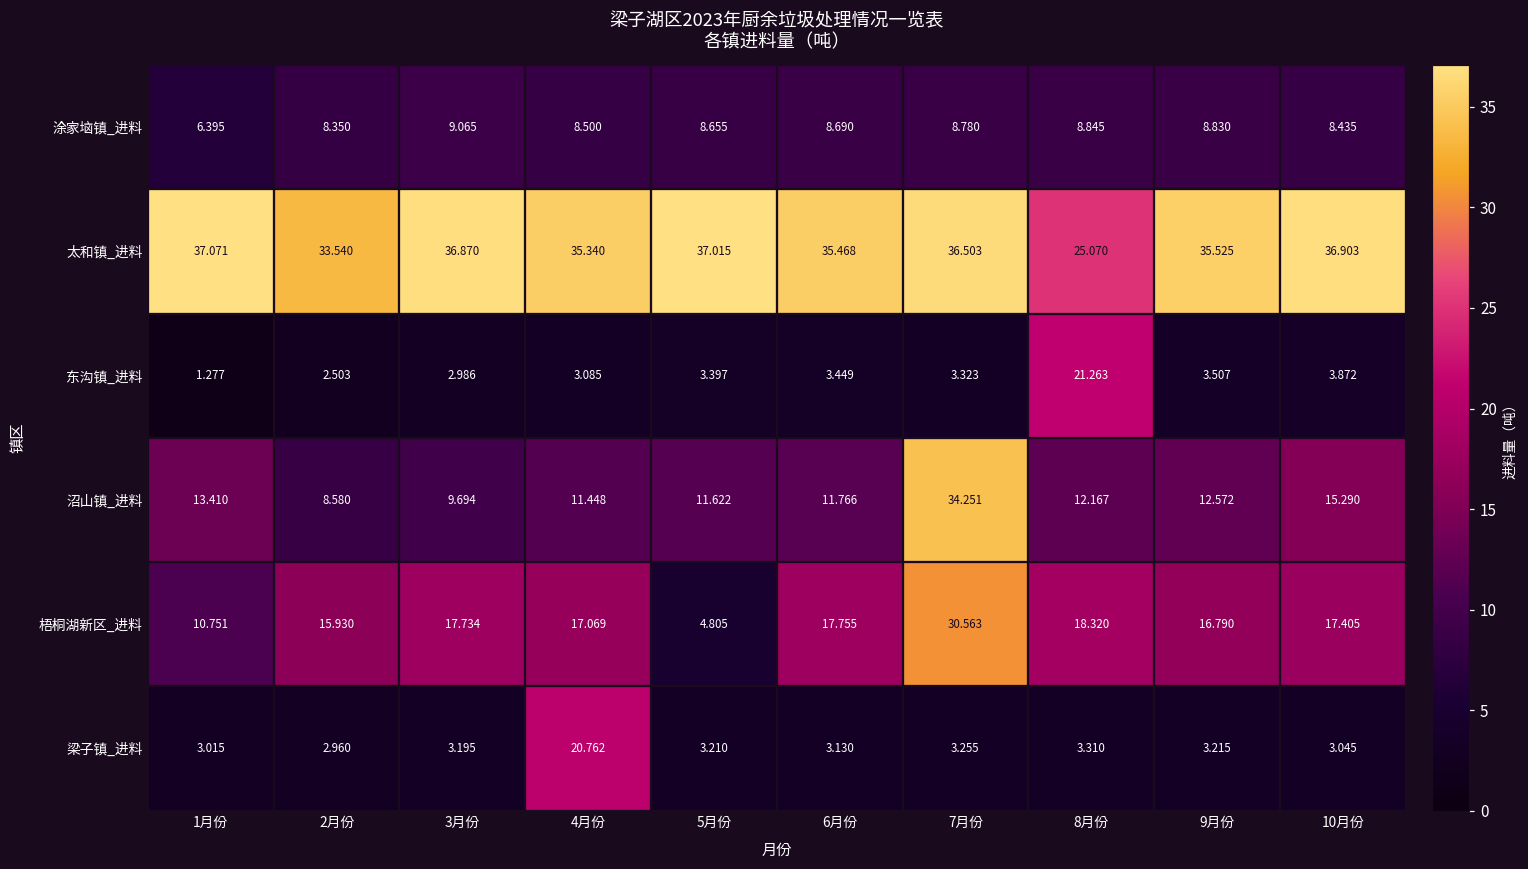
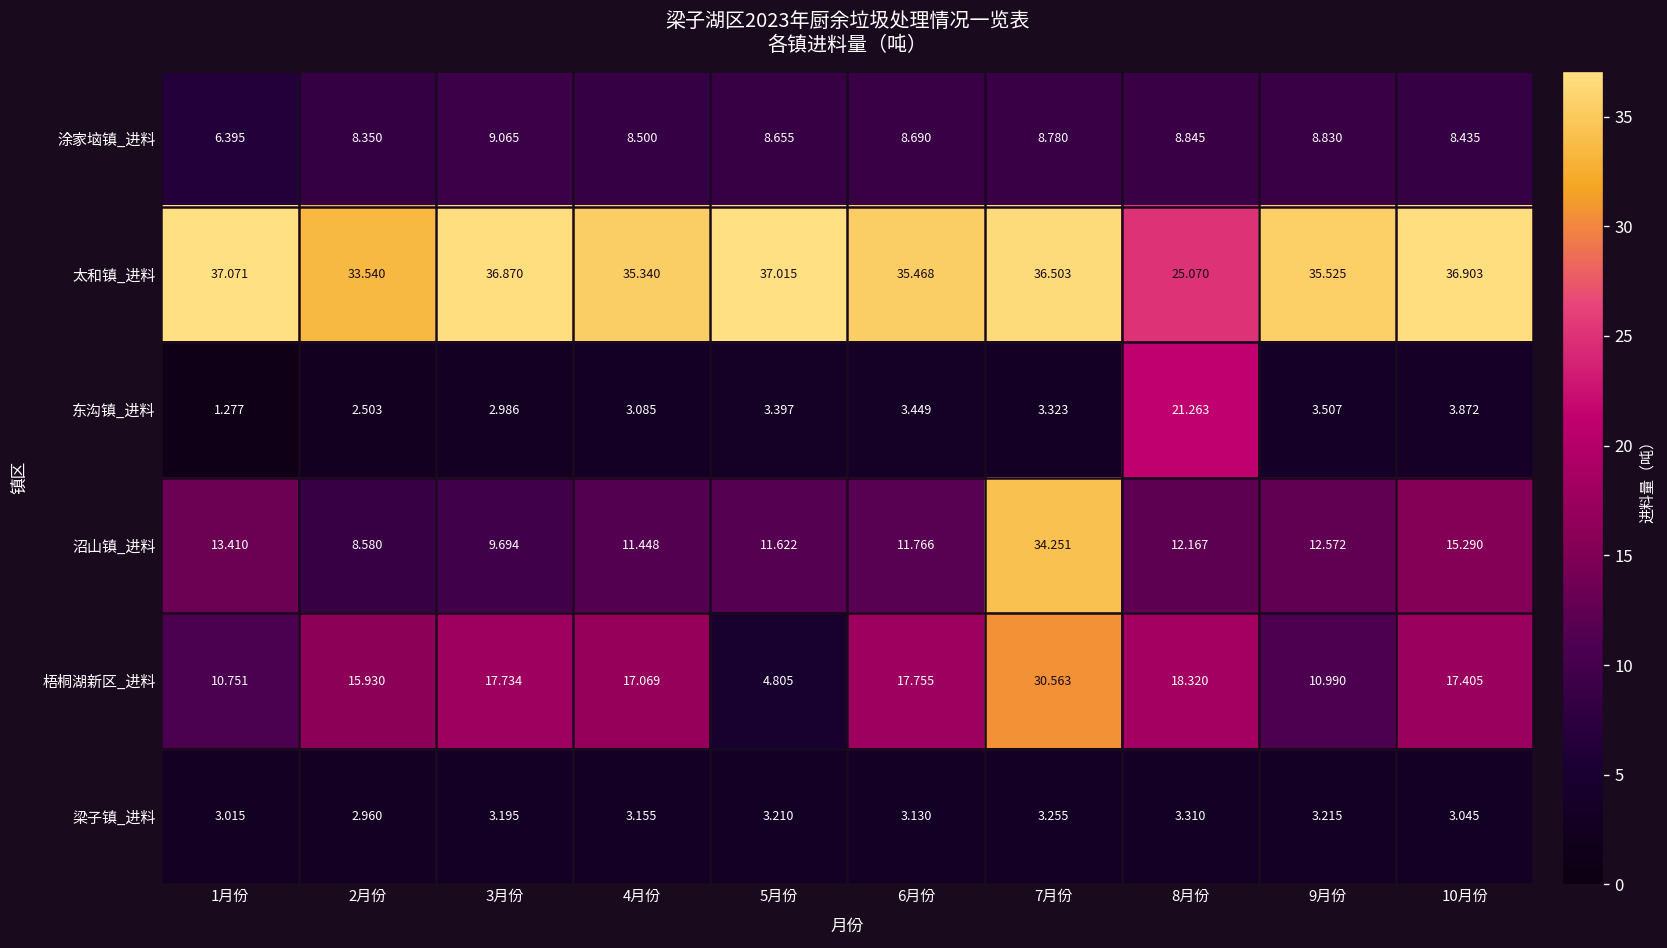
梧桐湖新区_进料, 9月份: 16.790 -> 10.990
梁子镇_进料, 4月份: 20.762 -> 3.155
